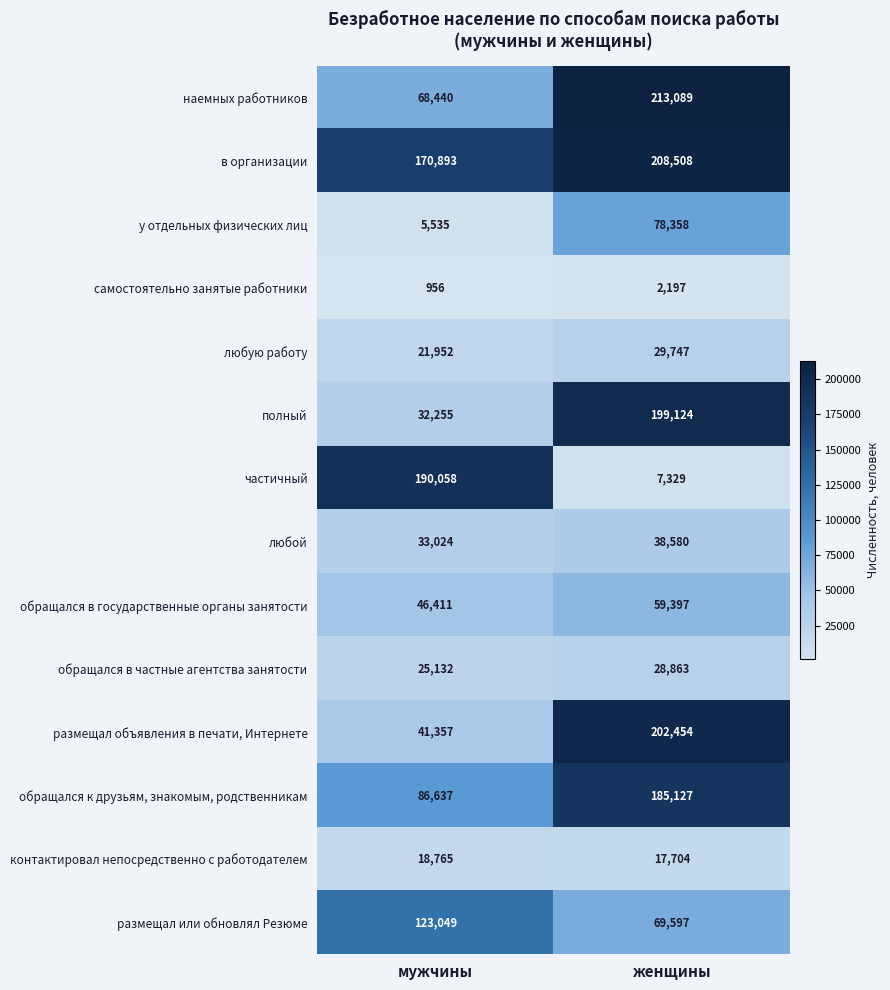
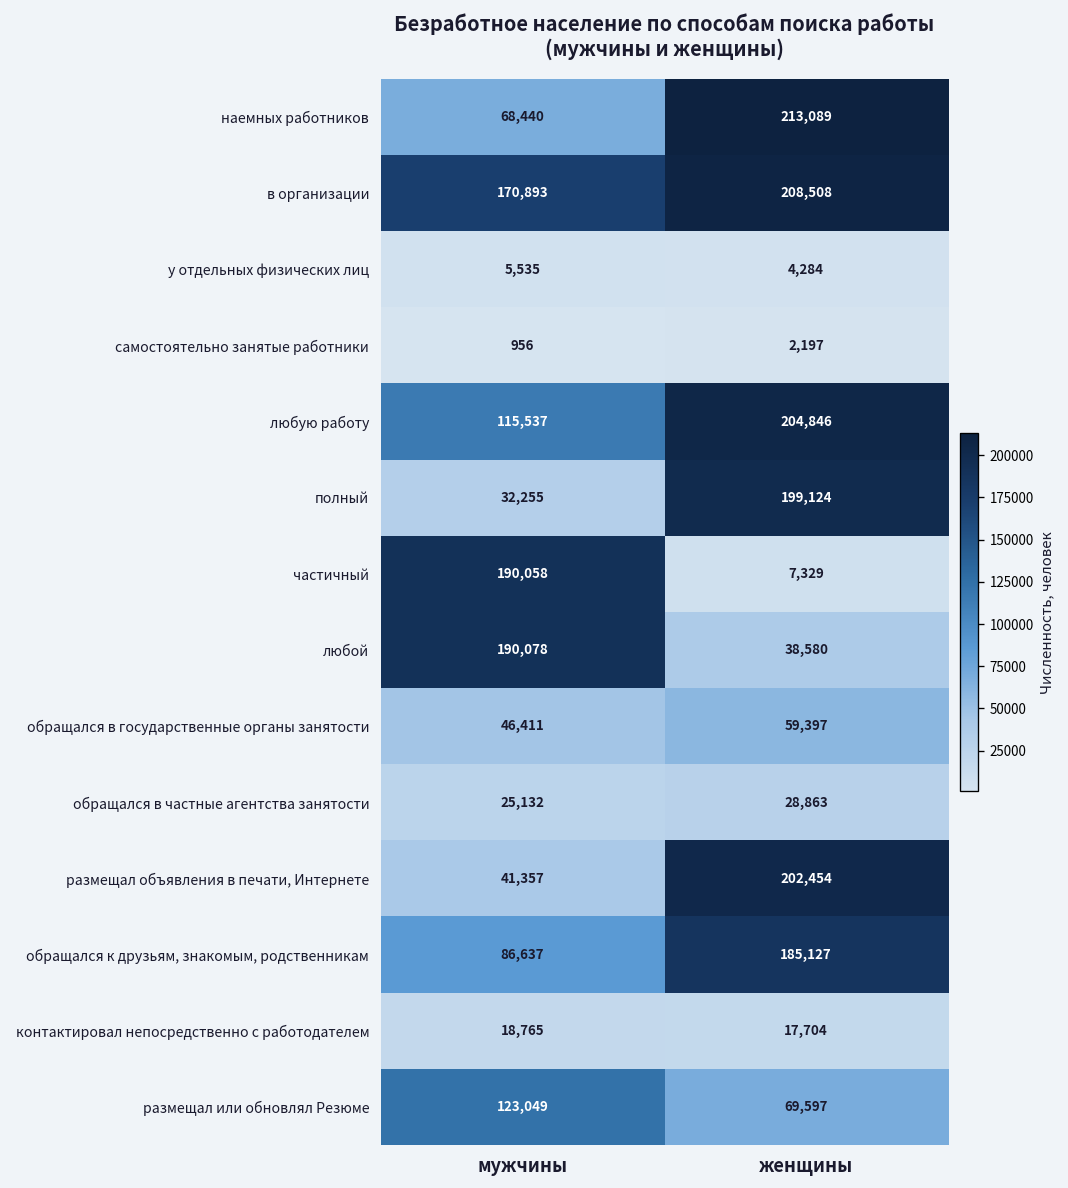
у отдельных физических лиц, женщины: 78,358 -> 4,284
любую работу, мужчины: 21,952 -> 115,537
любую работу, женщины: 29,747 -> 204,846
любой, мужчины: 33,024 -> 190,078
